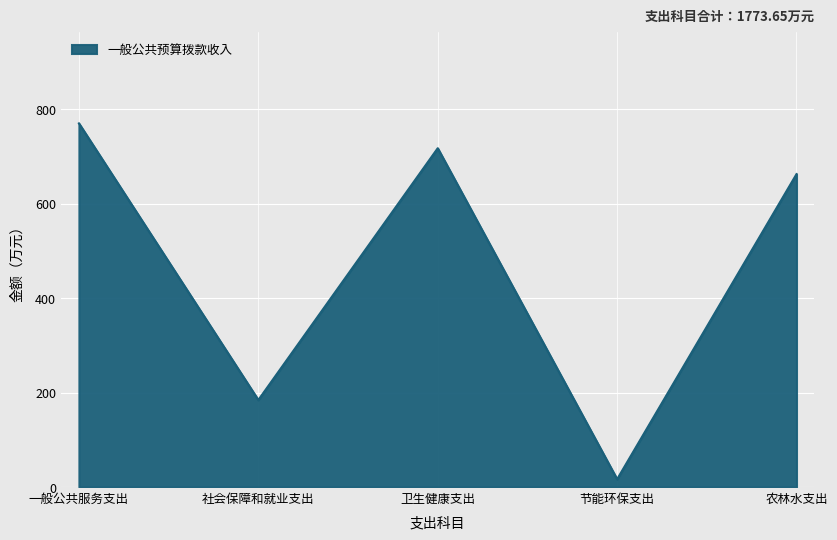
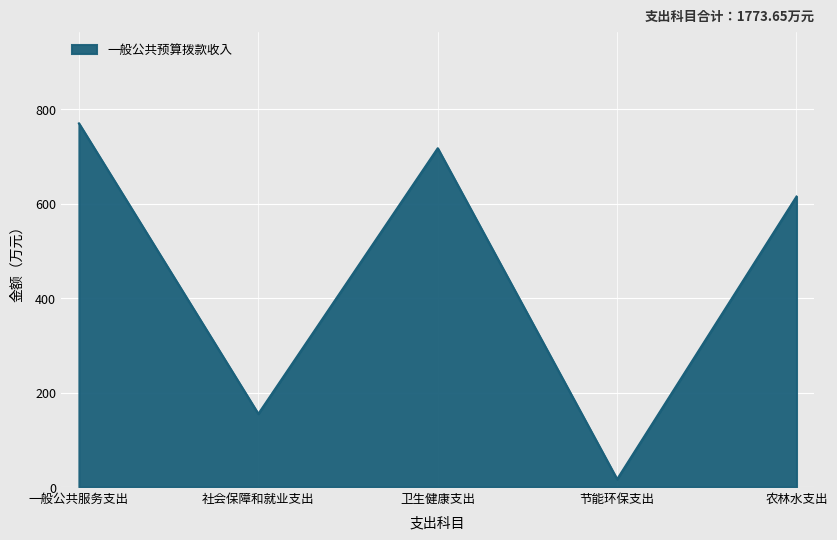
社会保障和就业支出: 180 -> 150
农林水支出: 660 -> 610
